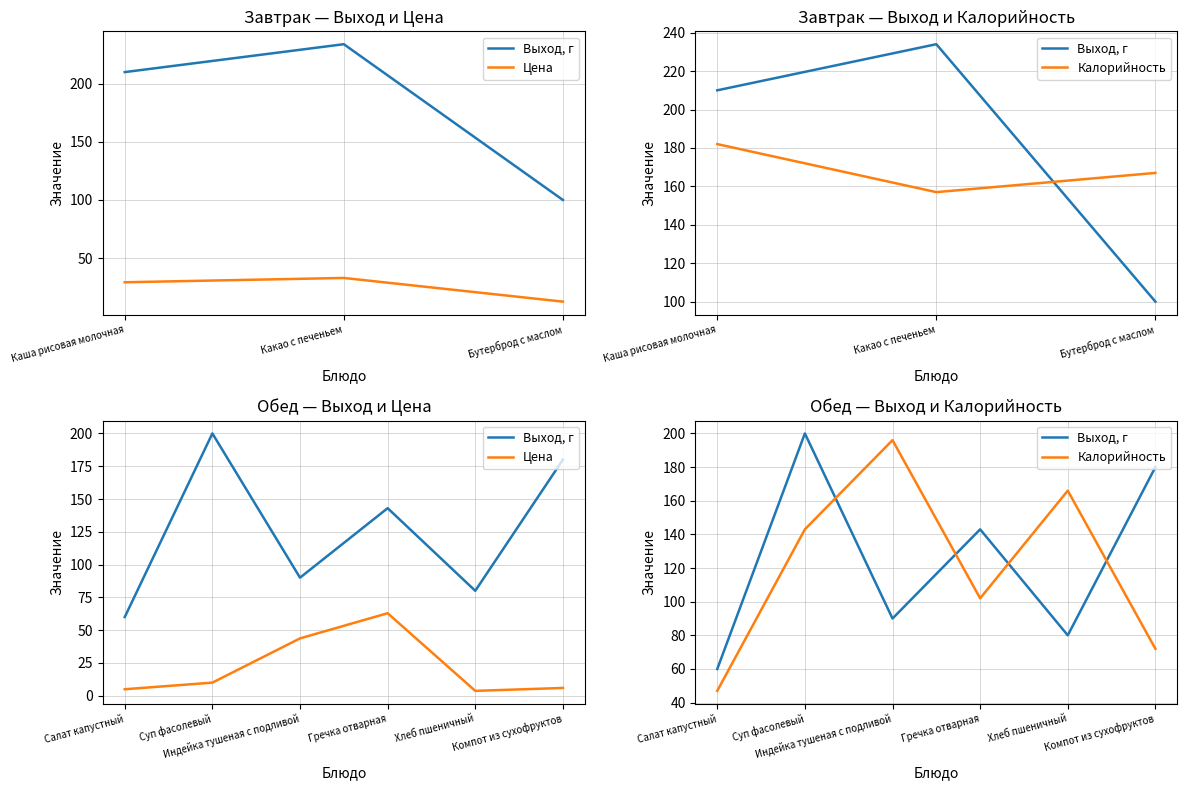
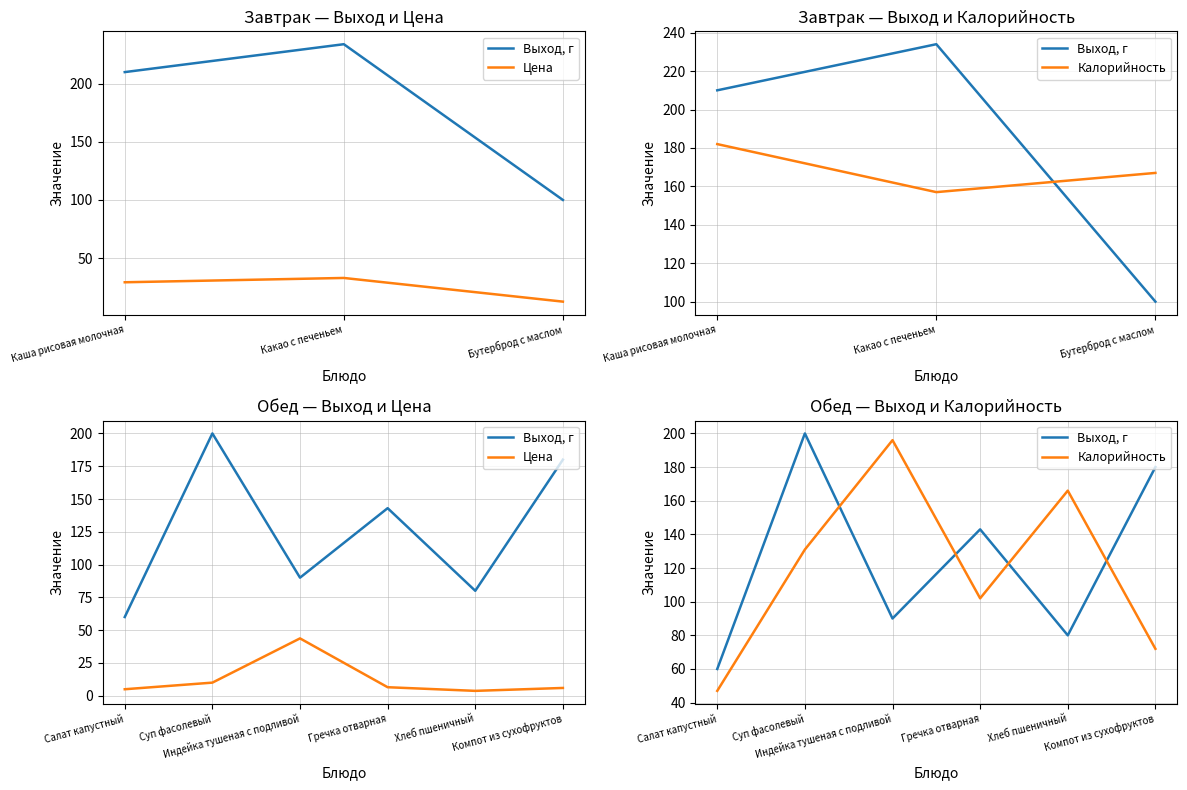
Обед — Выход и Цена, Цена, Гречка отварная: 63 -> 6
Обед — Выход и Калорийность, Калорийность, Суп фасолевый: 143 -> 131
